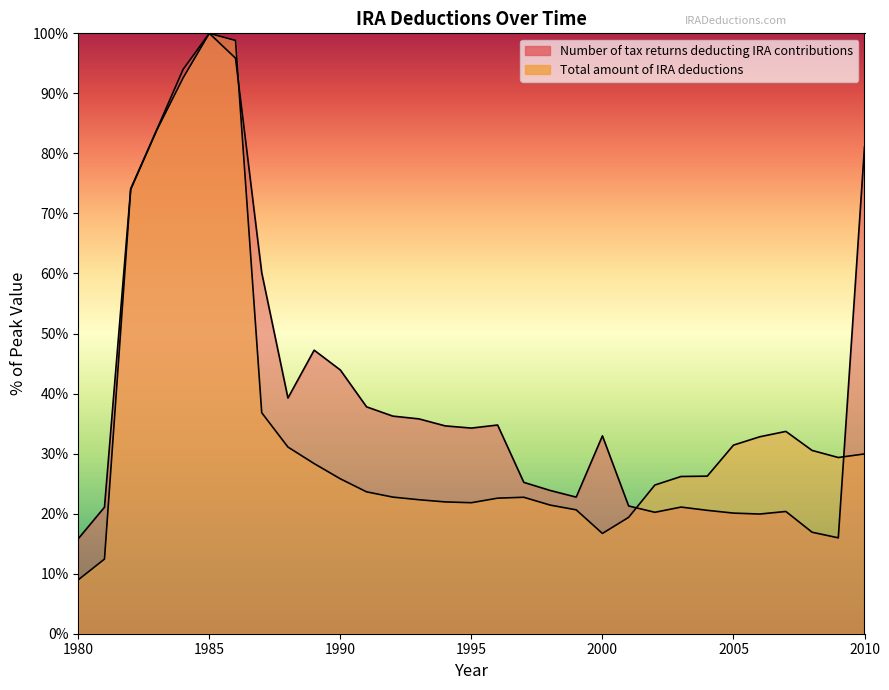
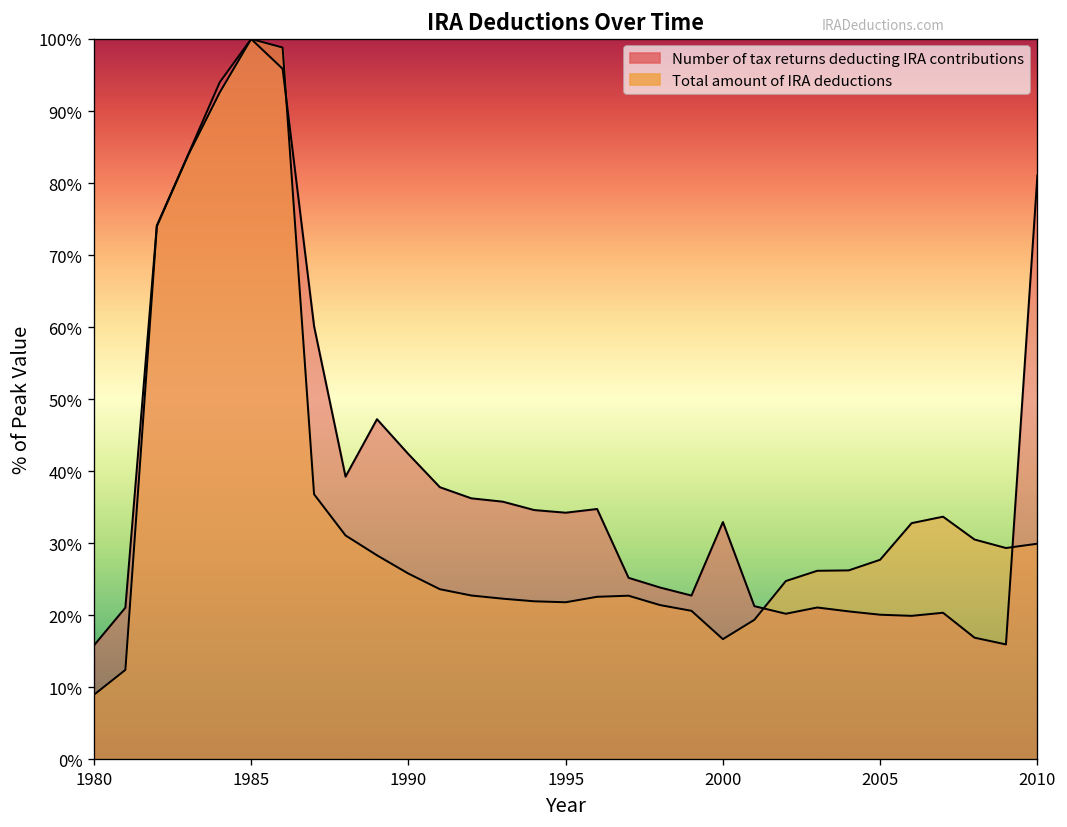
Number of tax returns deducting IRA contributions, 1990: 44% -> 42%
Total amount of IRA deductions, 2005: 31% -> 28%
